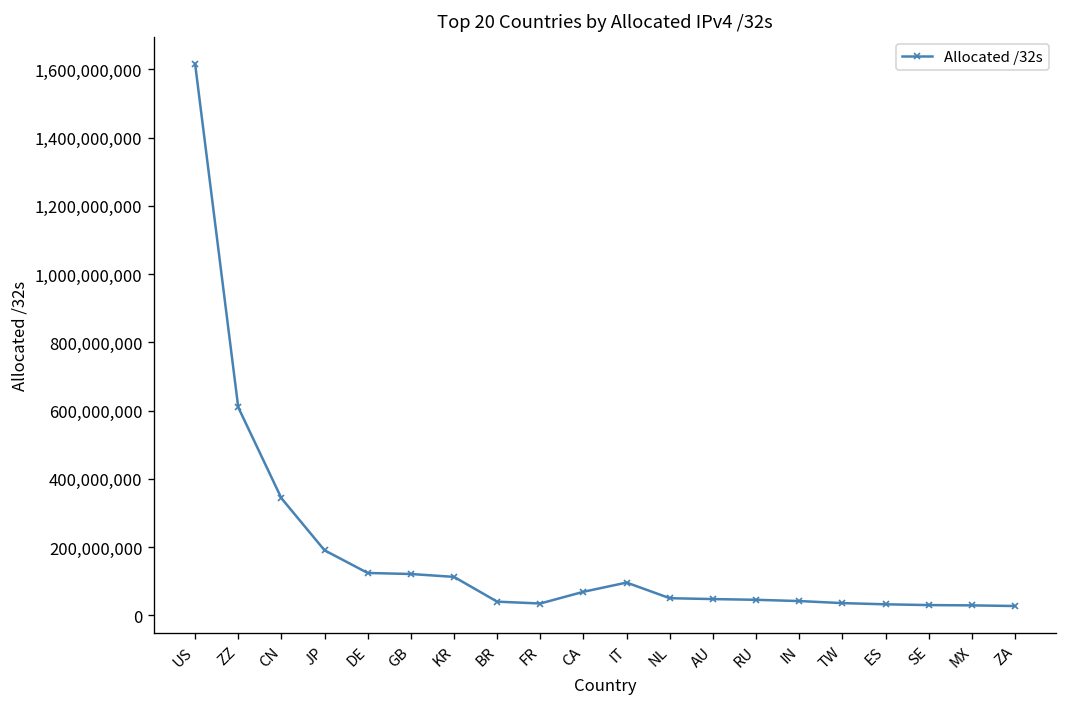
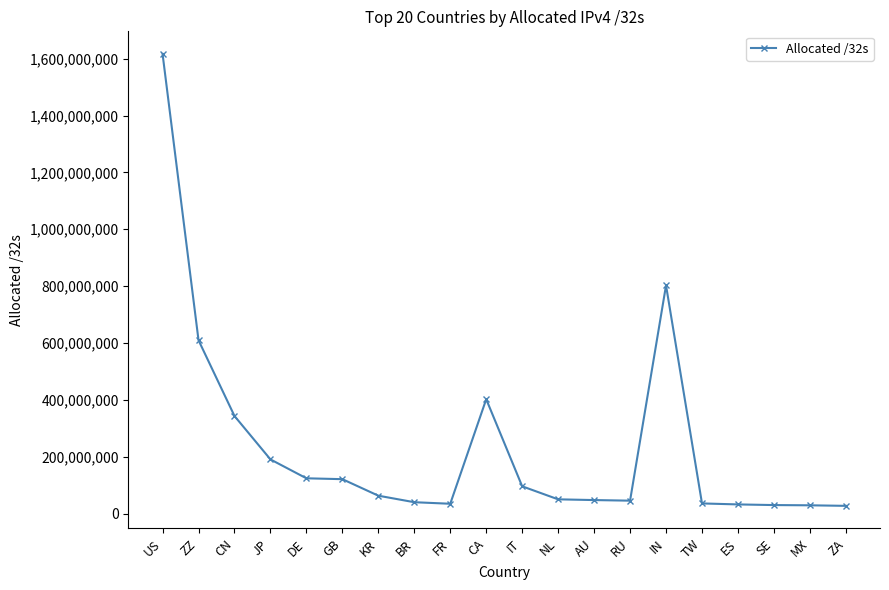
KR: 110,000,000 -> 60,000,000
CA: 70,000,000 -> 400,000,000
IN: 40,000,000 -> 800,000,000
